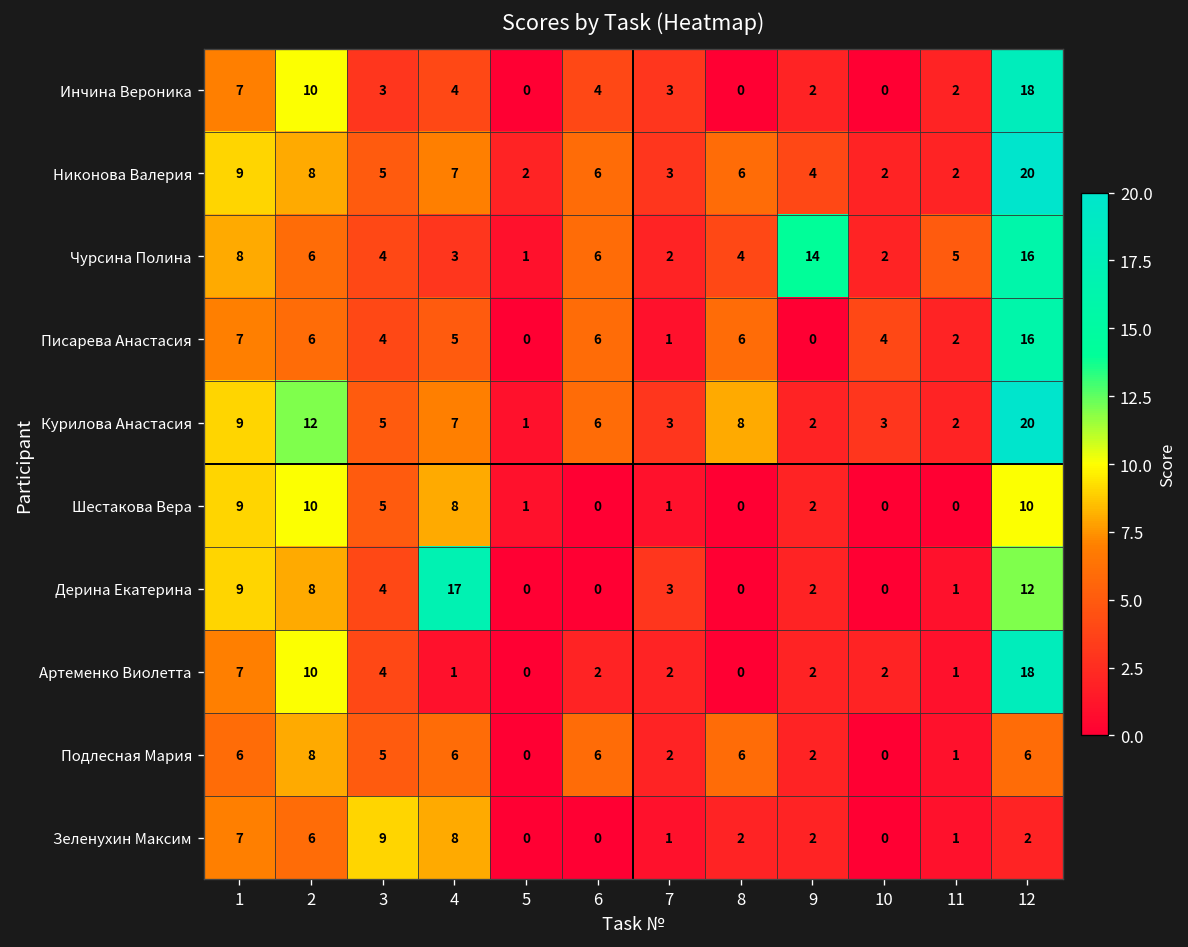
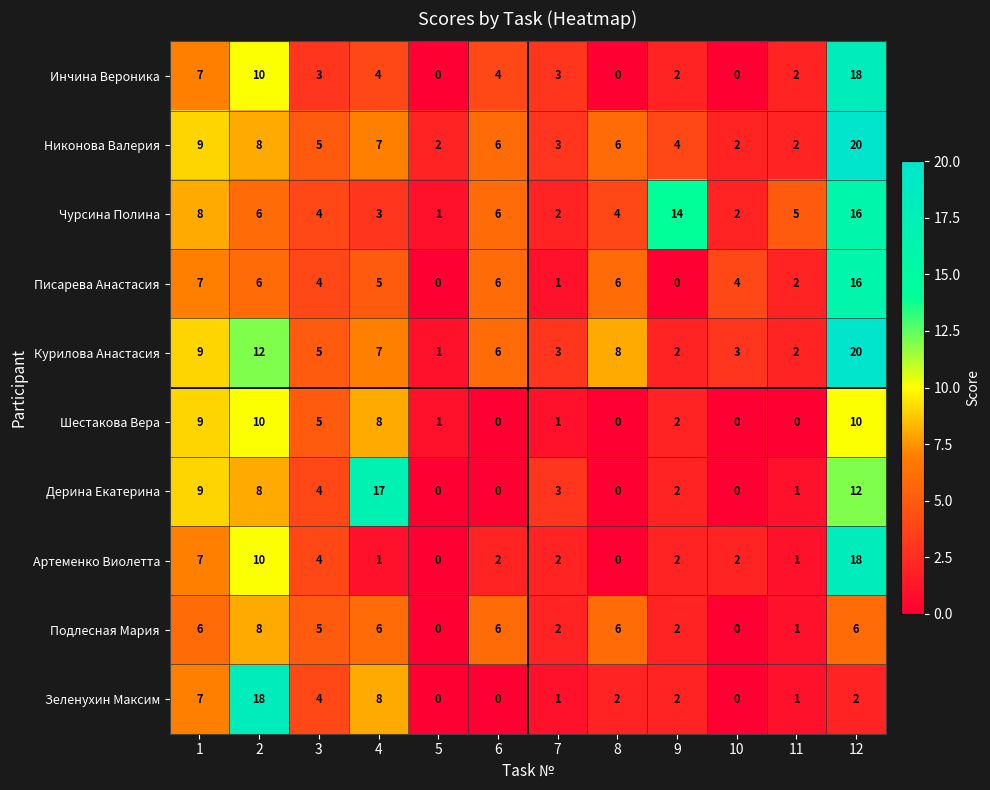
Зеленухин Максим, 2: 6 -> 18
Зеленухин Максим, 3: 9 -> 4
